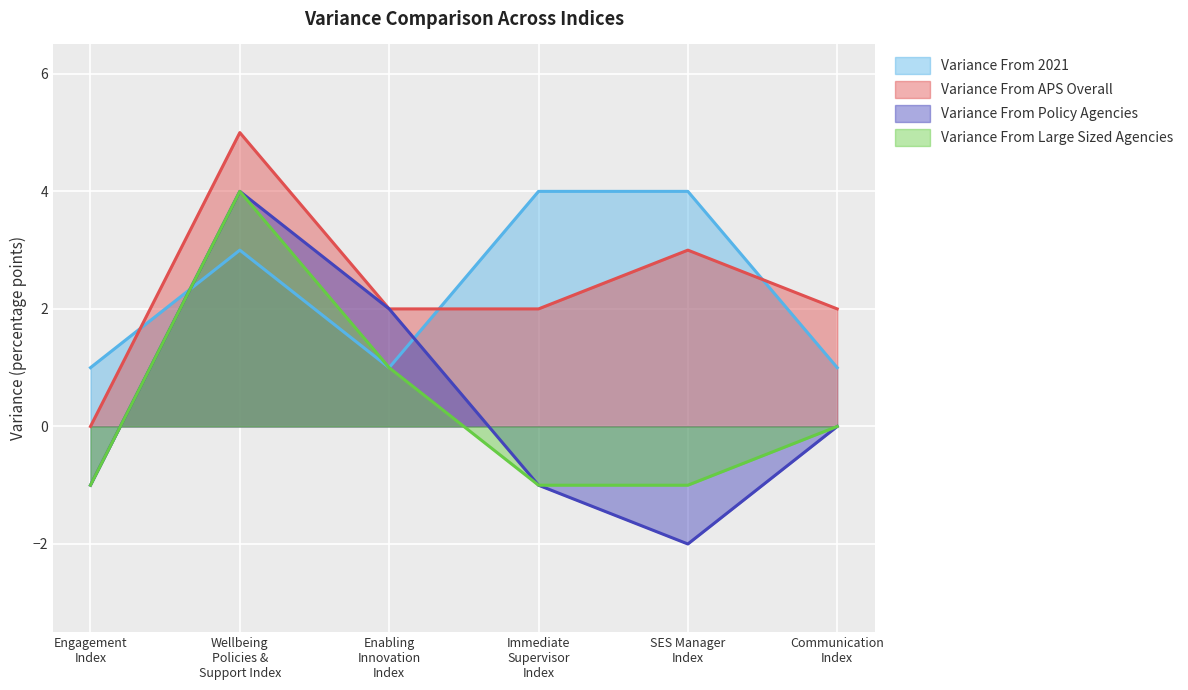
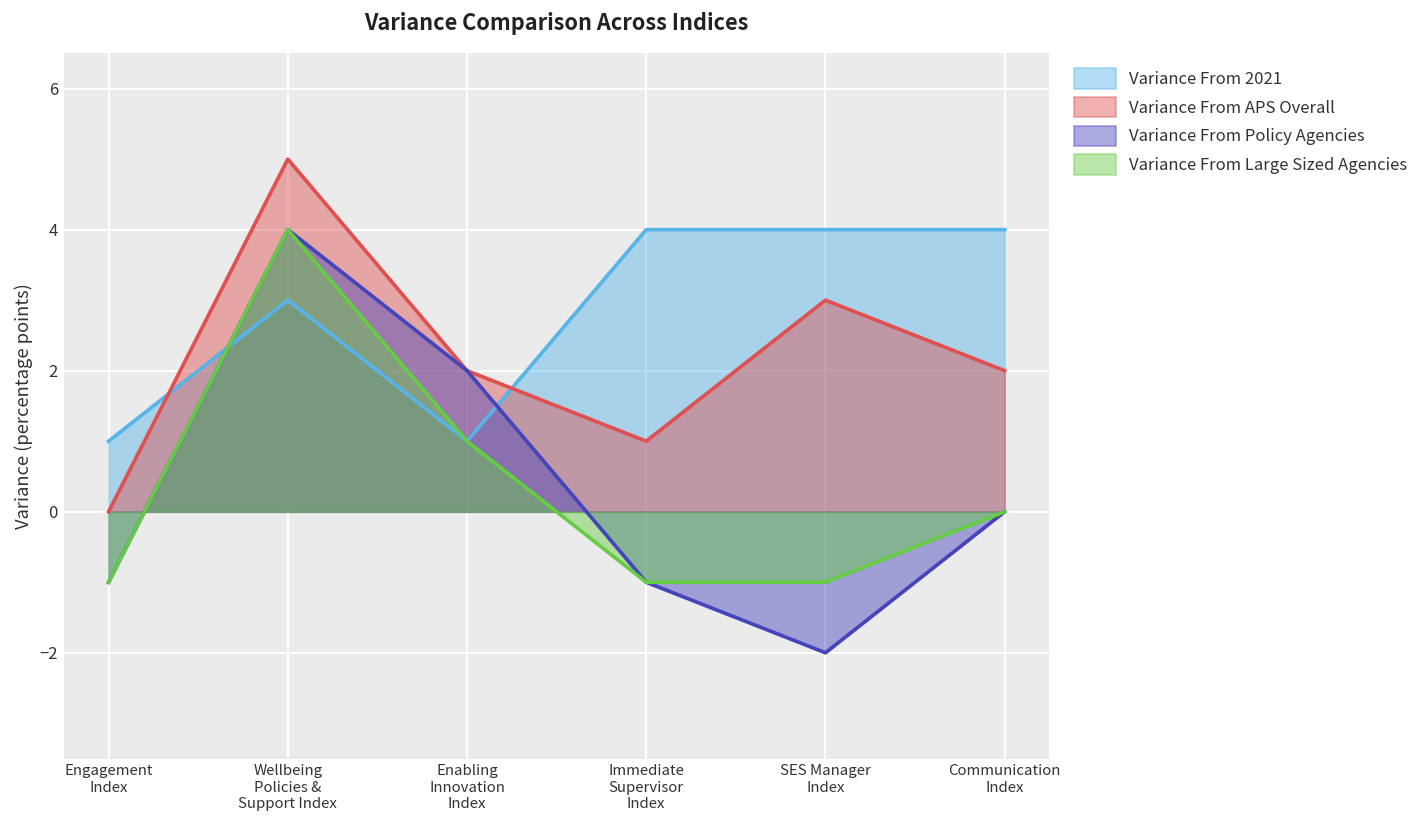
Variance From APS Overall, Immediate Supervisor Index: 2 -> 1
Variance From 2021, Communication Index: 1 -> 4
